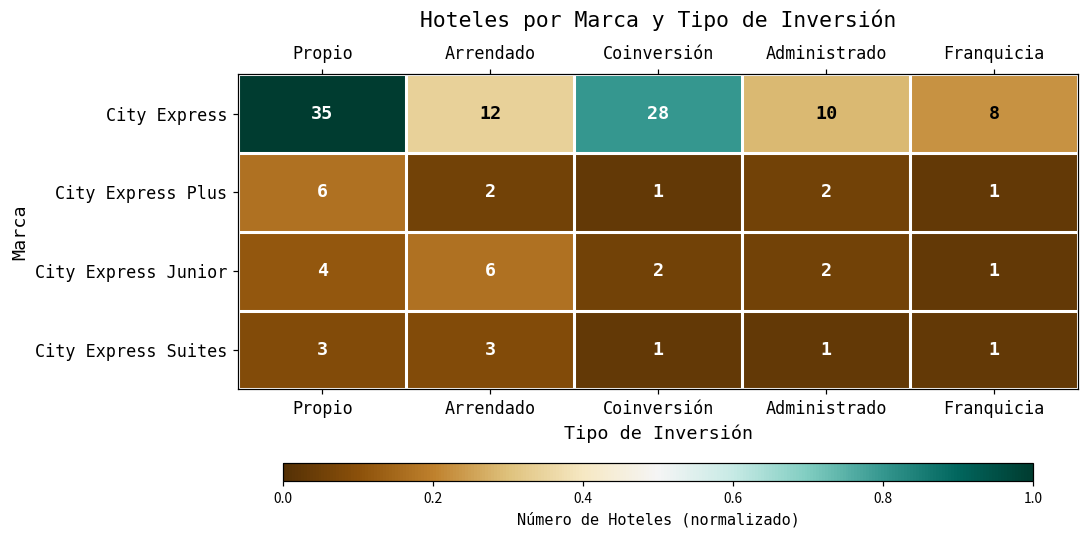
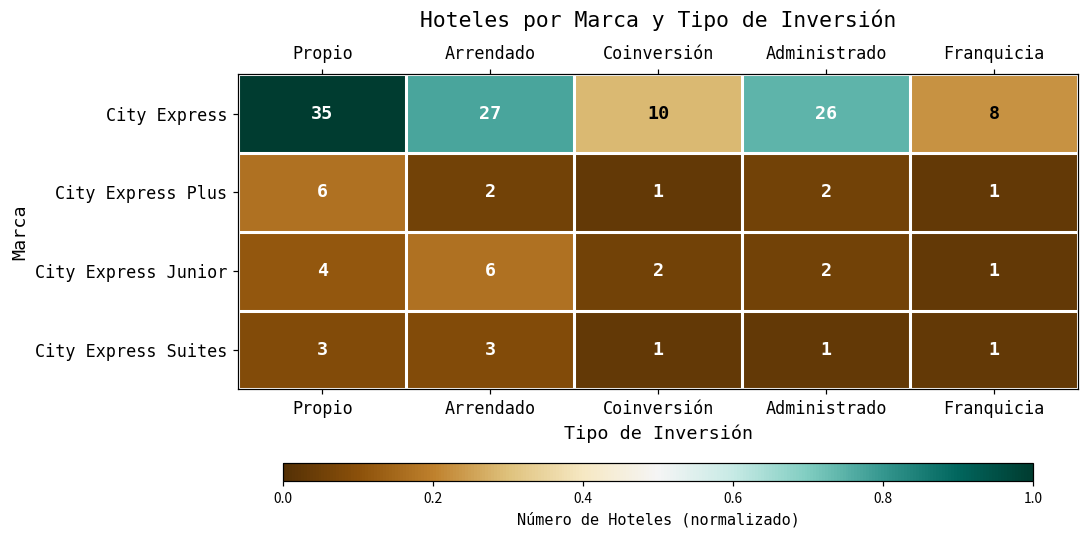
City Express, Arrendado: 12 -> 27
City Express, Coinversión: 28 -> 10
City Express, Administrado: 10 -> 26
